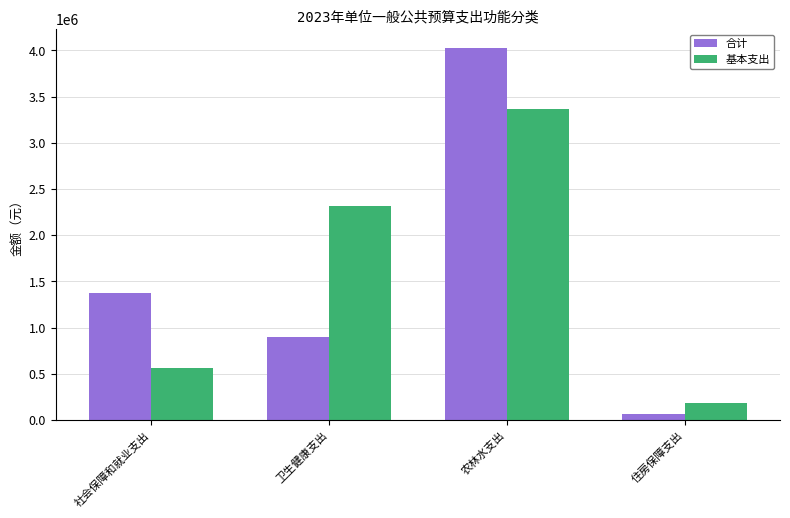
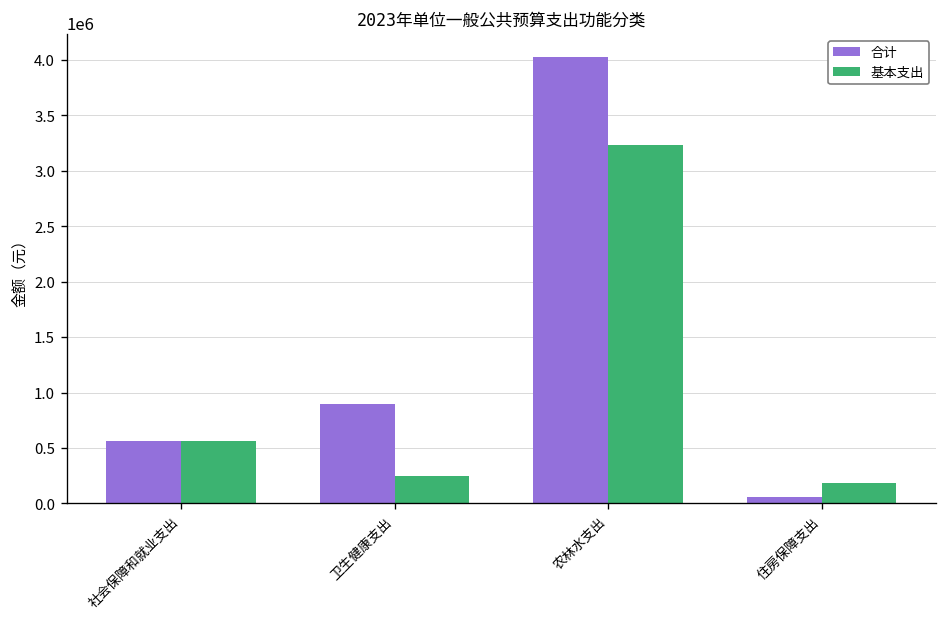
合计, 社会保障和就业支出: 1400000 -> 600000
基本支出, 卫生健康支出: 2300000 -> 200000
基本支出, 农林水支出: 3400000 -> 3200000
